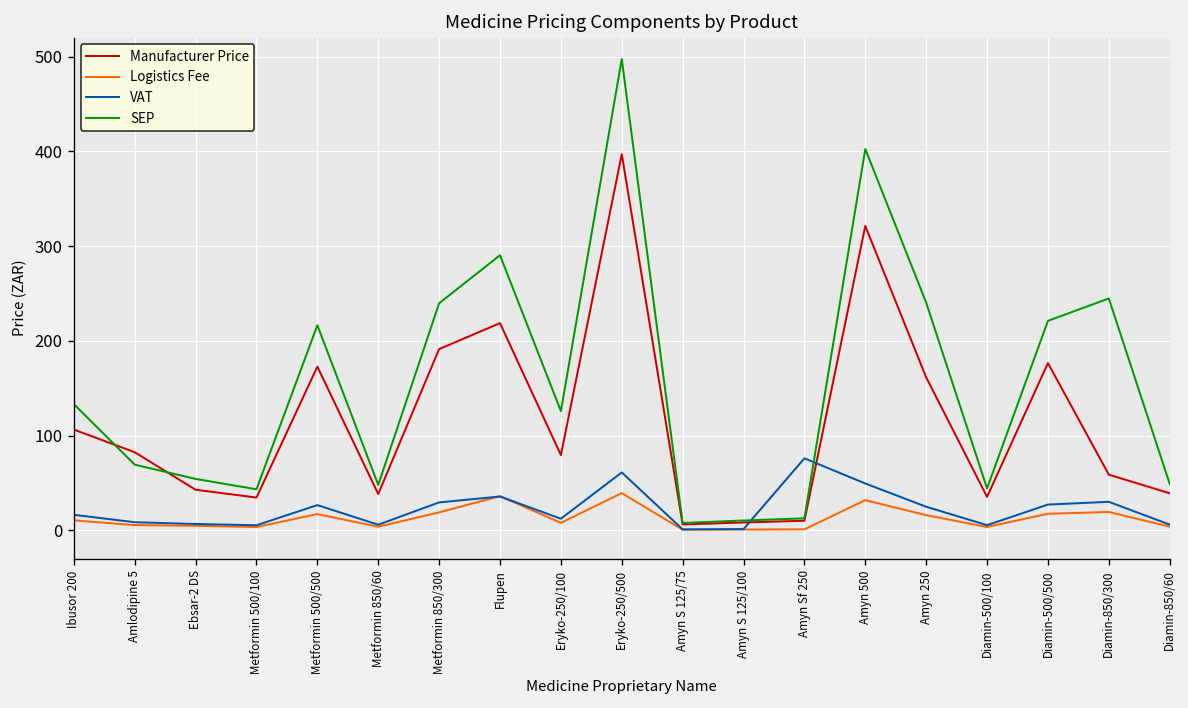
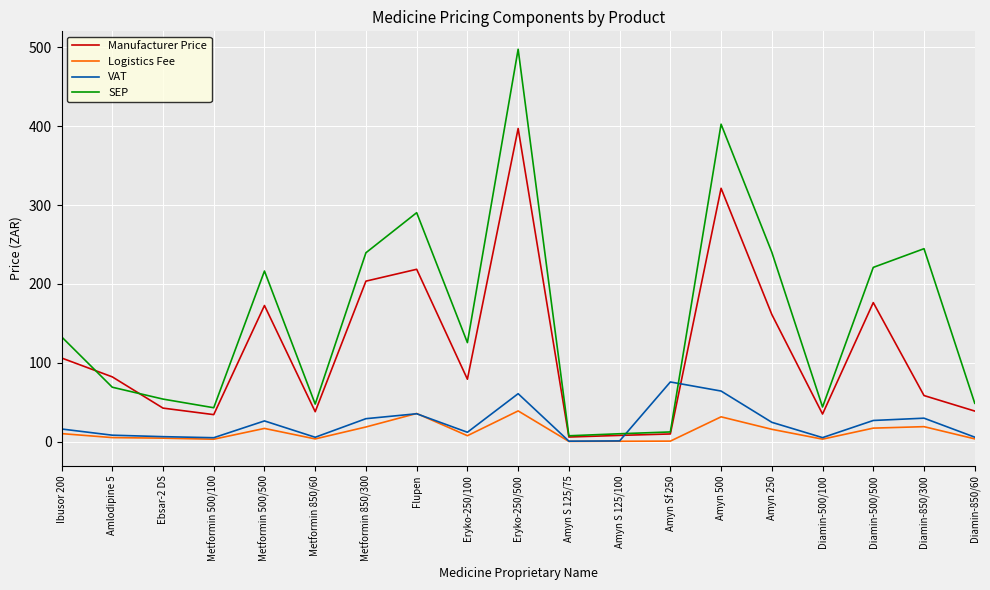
Manufacturer Price, Metformin 850/300: 190 -> 200
VAT, Amyn 500: 50 -> 60
